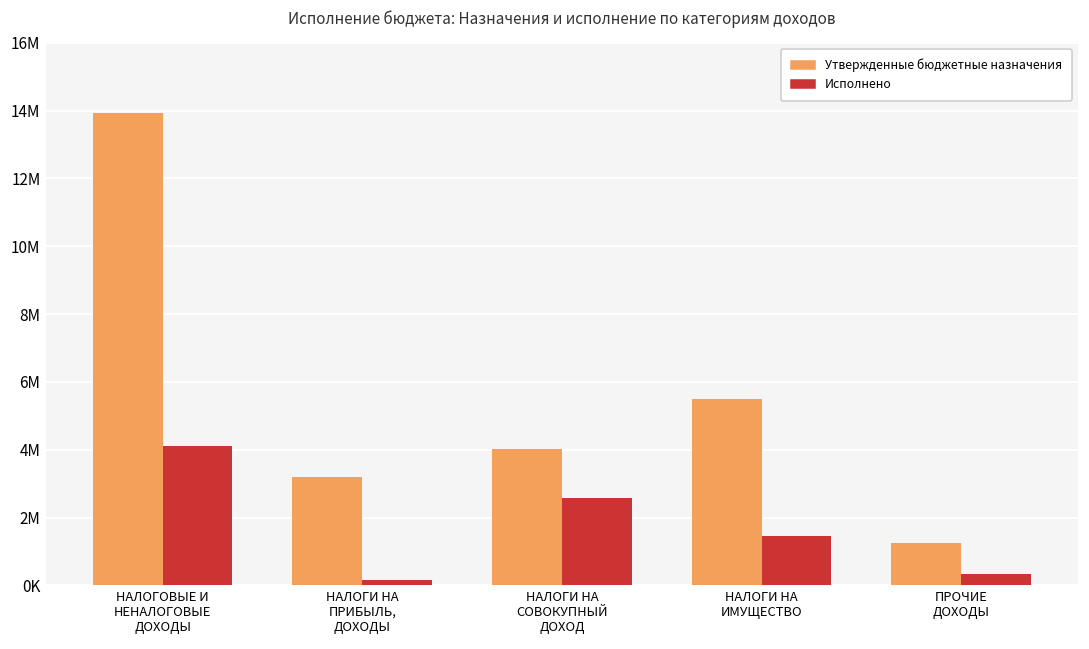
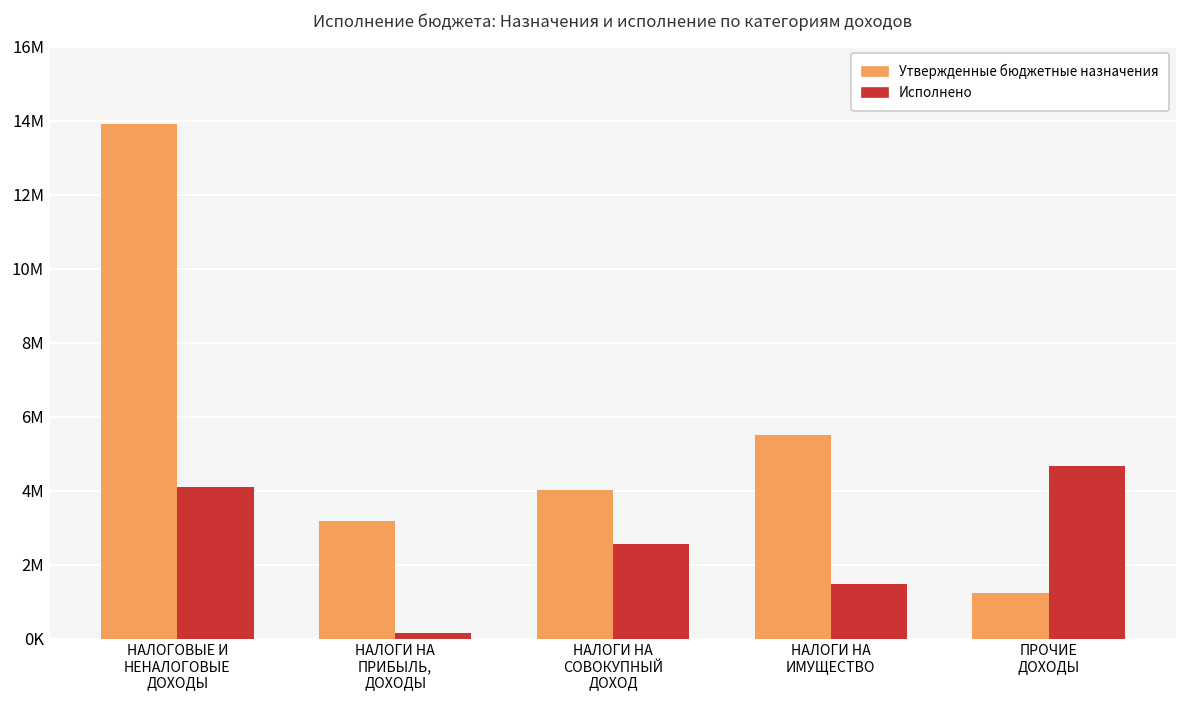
Исполнено, ПРОЧИЕ ДОХОДЫ: 300000 -> 4700000
